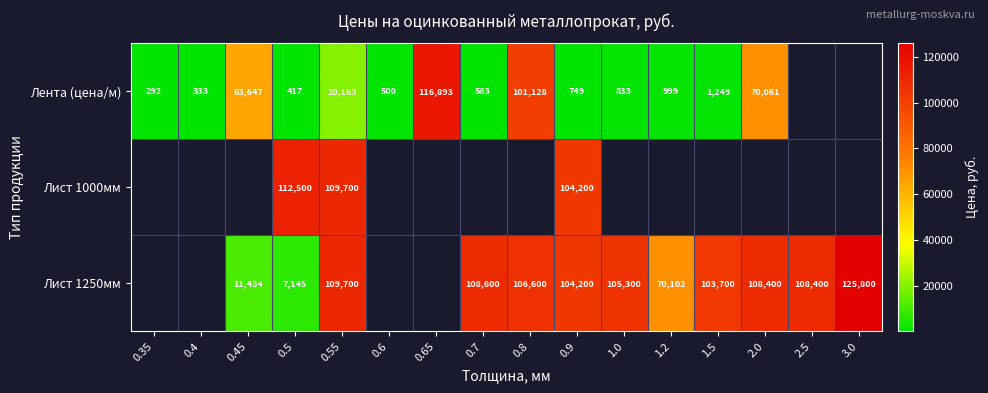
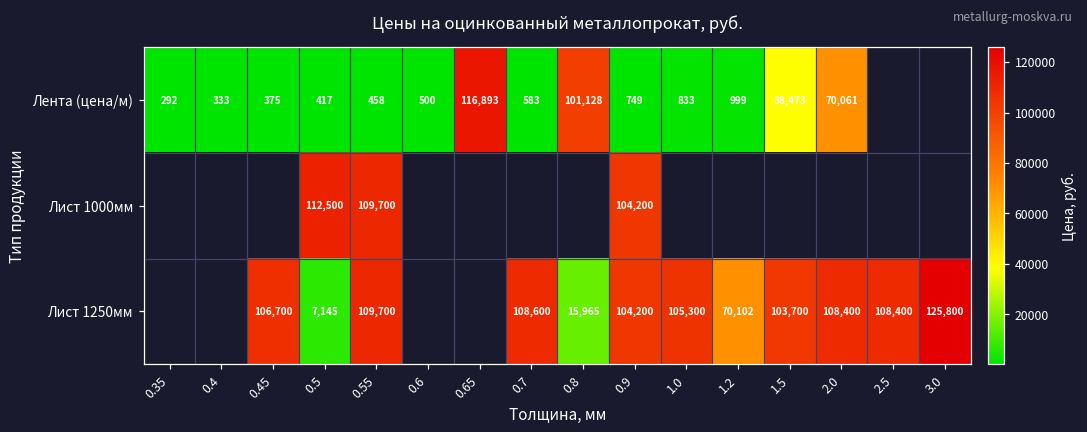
Лента (цена/м), 0.45: 63,647 -> 375
Лента (цена/м), 0.55: 20,163 -> 458
Лента (цена/м), 1.5: 1,249 -> 38,473
Лист 1250мм, 0.45: 11,434 -> 106,700
Лист 1250мм, 0.8: 106,600 -> 15,965
